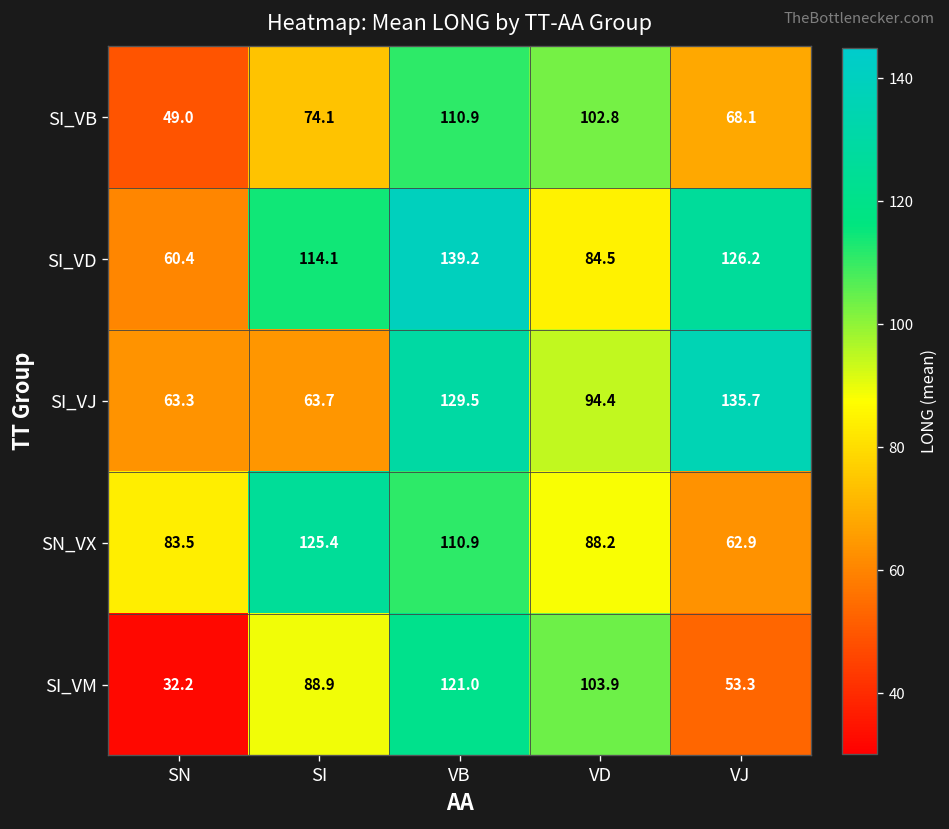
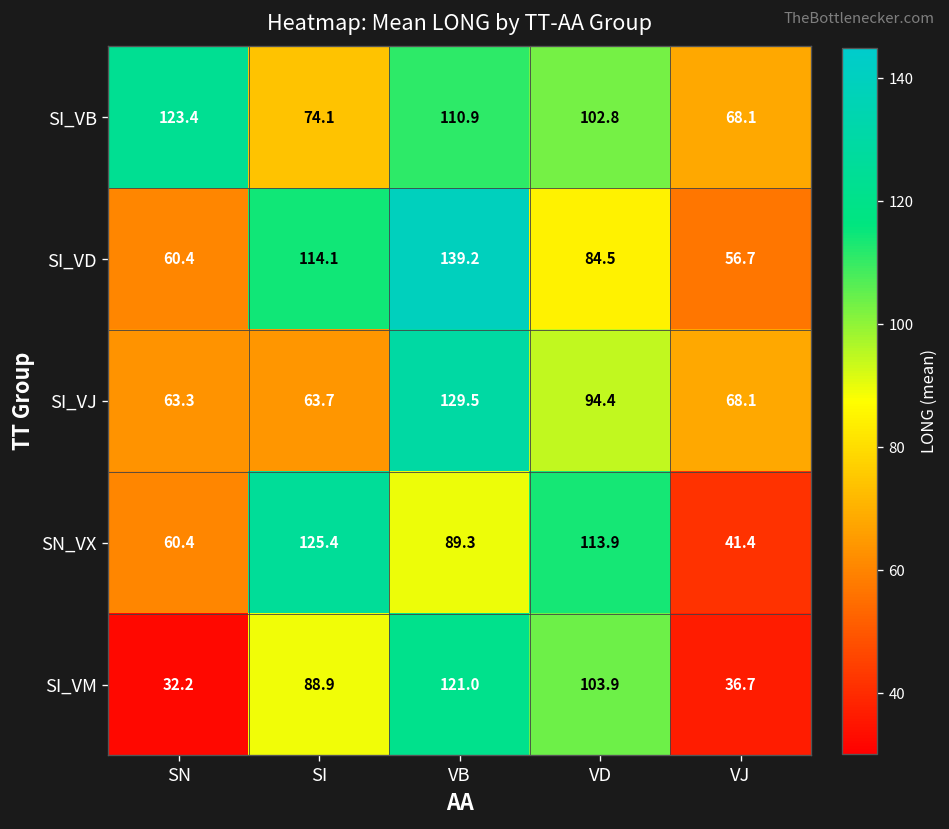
SI_VB, SN: 49.0 -> 123.4
SI_VD, VJ: 126.2 -> 56.7
SI_VJ, VJ: 135.7 -> 68.1
SN_VX, SN: 83.5 -> 60.4
SN_VX, VB: 110.9 -> 89.3
SN_VX, VD: 88.2 -> 113.9
SN_VX, VJ: 62.9 -> 41.4
SI_VM, VJ: 53.3 -> 36.7
